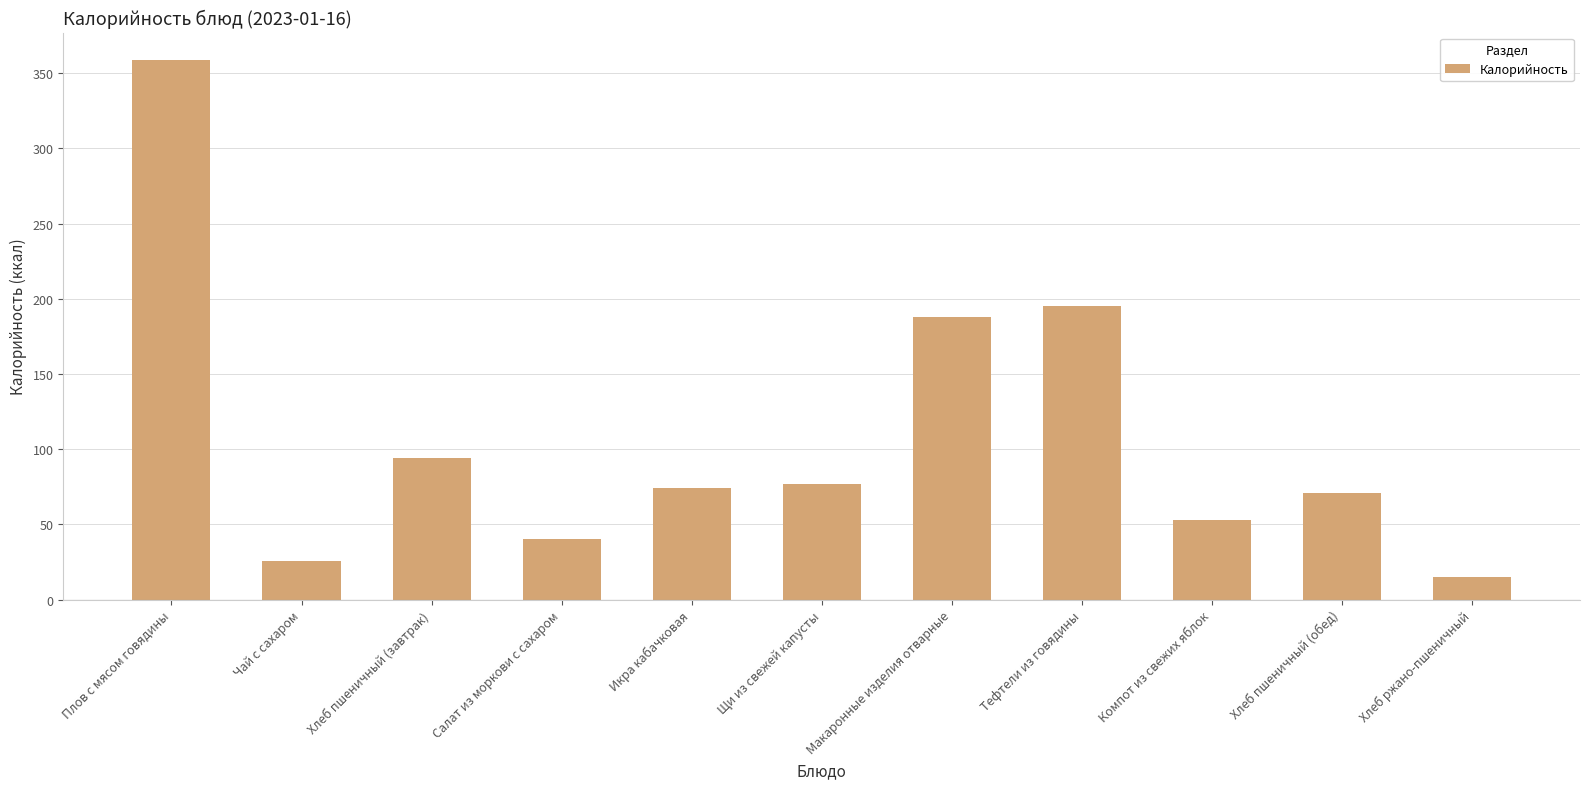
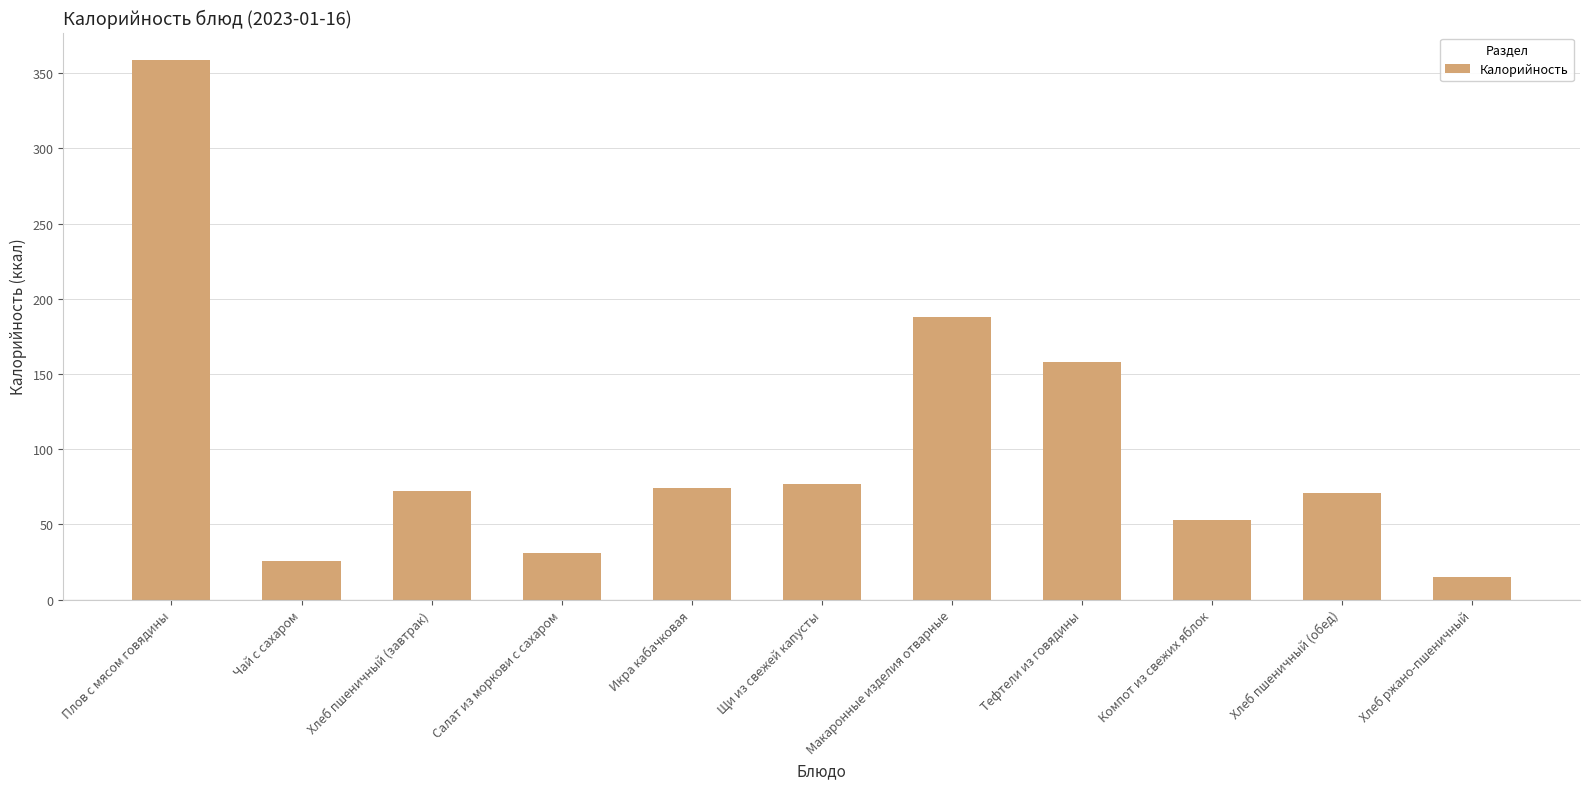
Хлеб пшеничный (завтрак): 94 -> 72
Салат из моркови с сахаром: 40 -> 31
Тефтели из говядины: 195 -> 158
